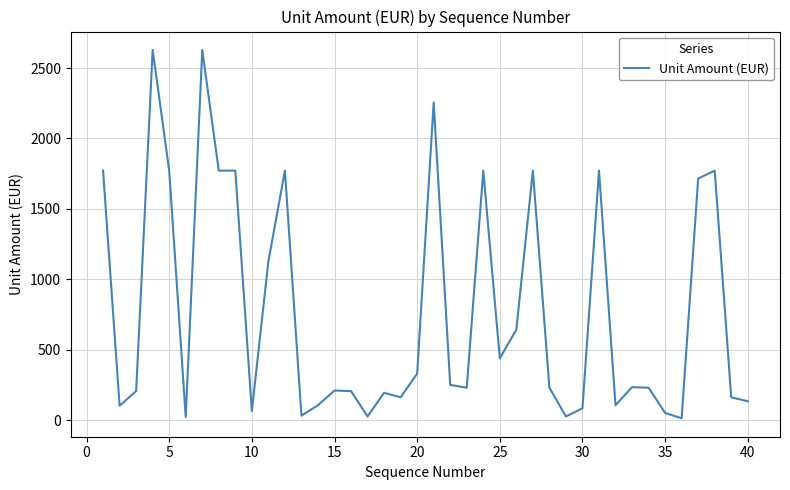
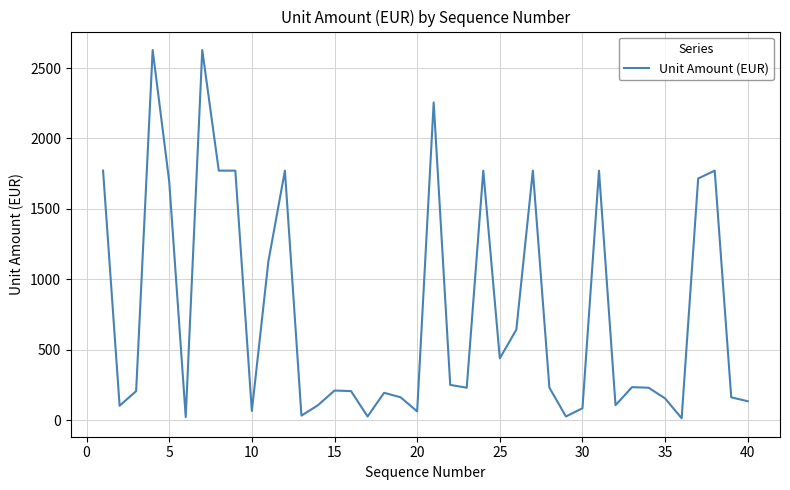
5: 1770 -> 1700
20: 330 -> 60
35: 50 -> 160
